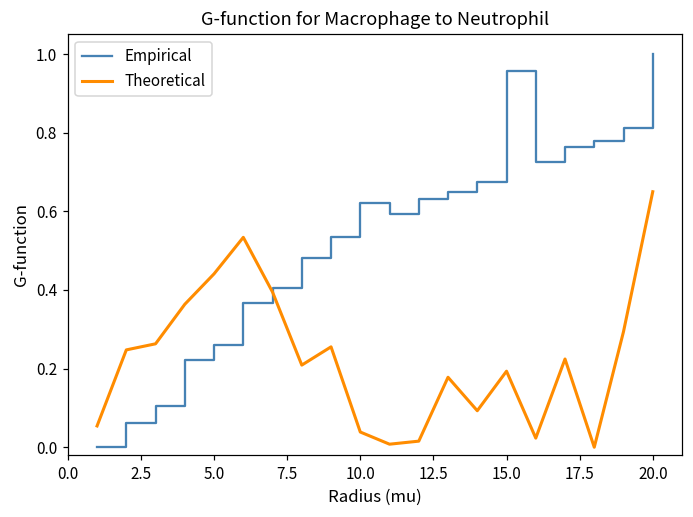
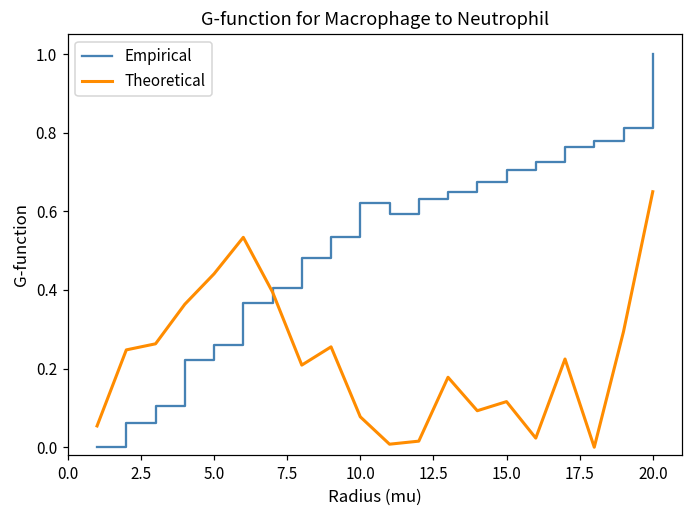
Theoretical, 10.0: 0.04 -> 0.08
Empirical, 15.0: 0.96 -> 0.70
Theoretical, 15.0: 0.19 -> 0.12
